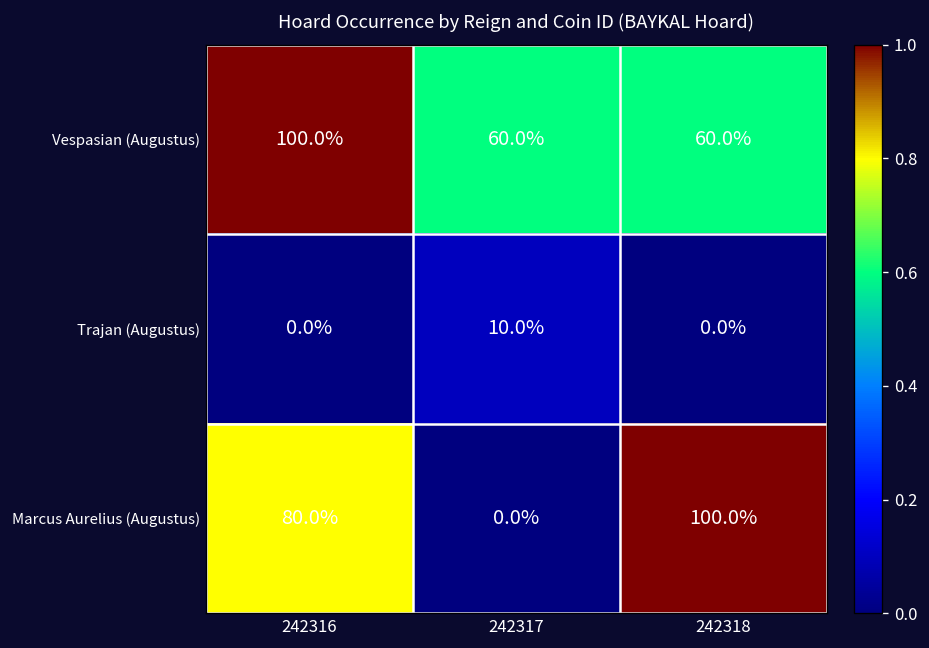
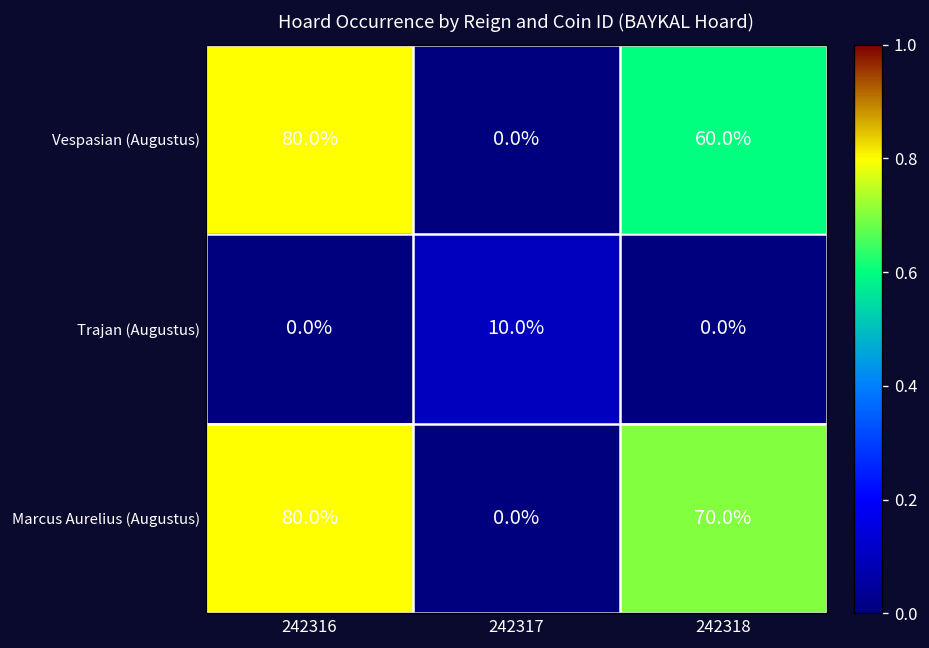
Vespasian (Augustus), 242316: 100.0% -> 80.0%
Vespasian (Augustus), 242317: 60.0% -> 0.0%
Marcus Aurelius (Augustus), 242318: 100.0% -> 70.0%
